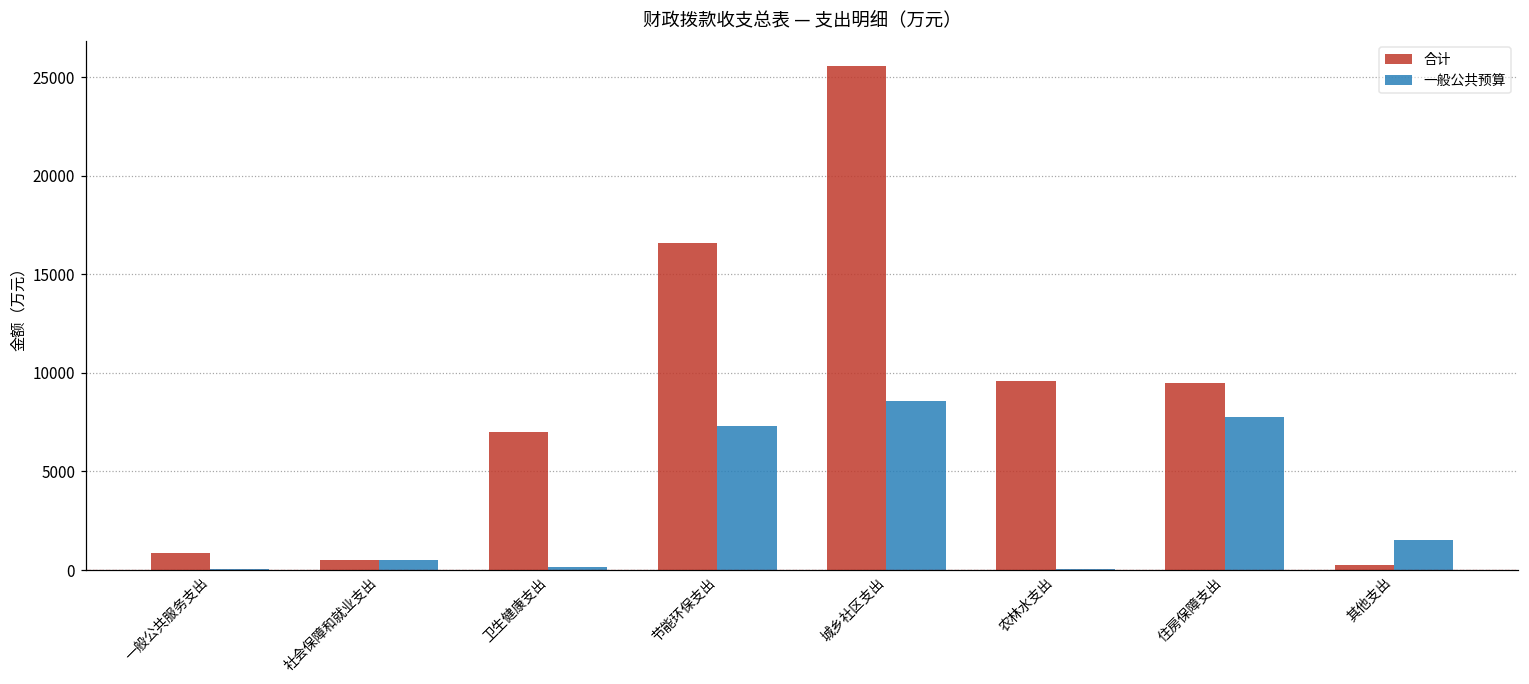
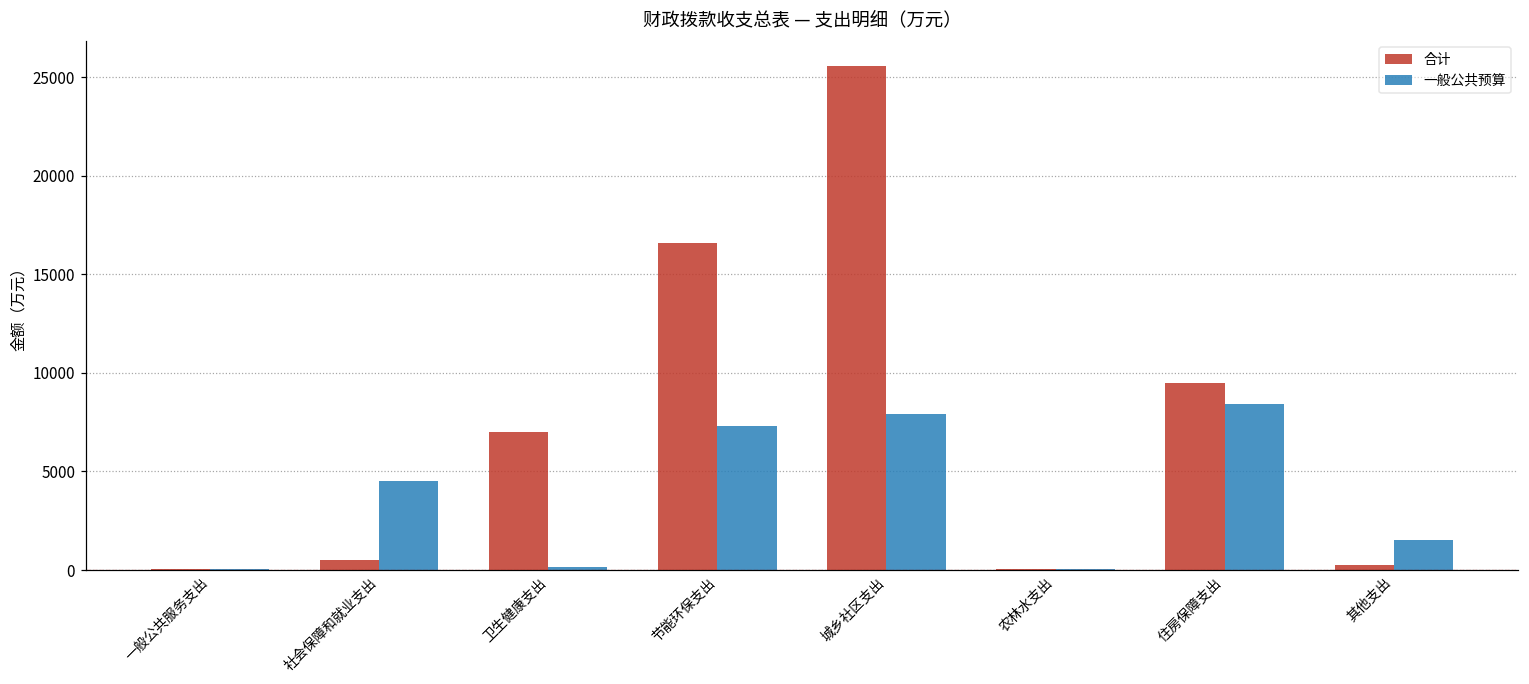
合计, 一般公共服务支出: 800 -> 0
一般公共预算, 社会保障和就业支出: 500 -> 4500
一般公共预算, 城乡社区支出: 8600 -> 7900
合计, 农林水支出: 9600 -> 100
一般公共预算, 住房保障支出: 7800 -> 8400
